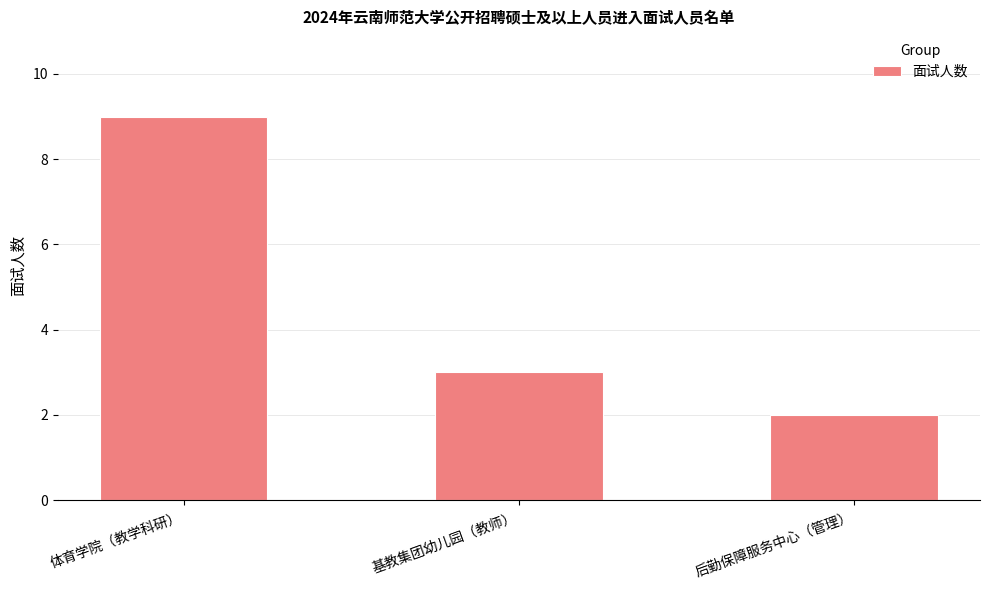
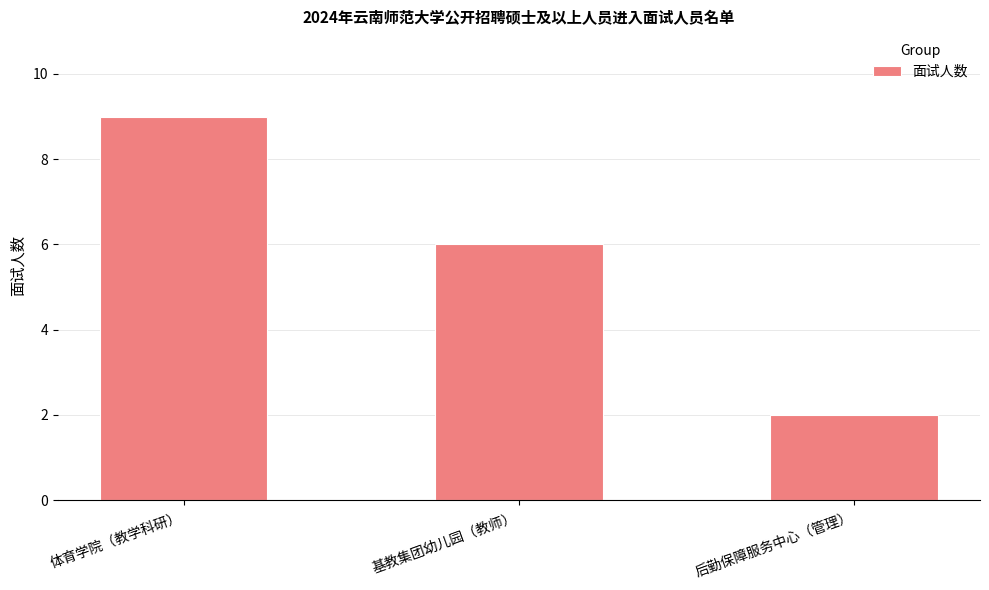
基教集团幼儿园（教师）: 3 -> 6
